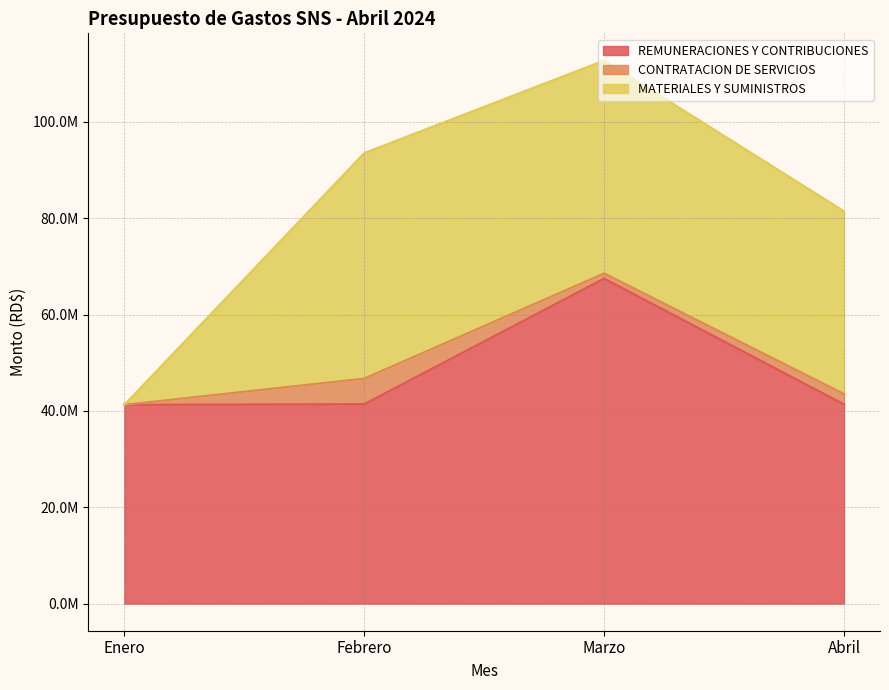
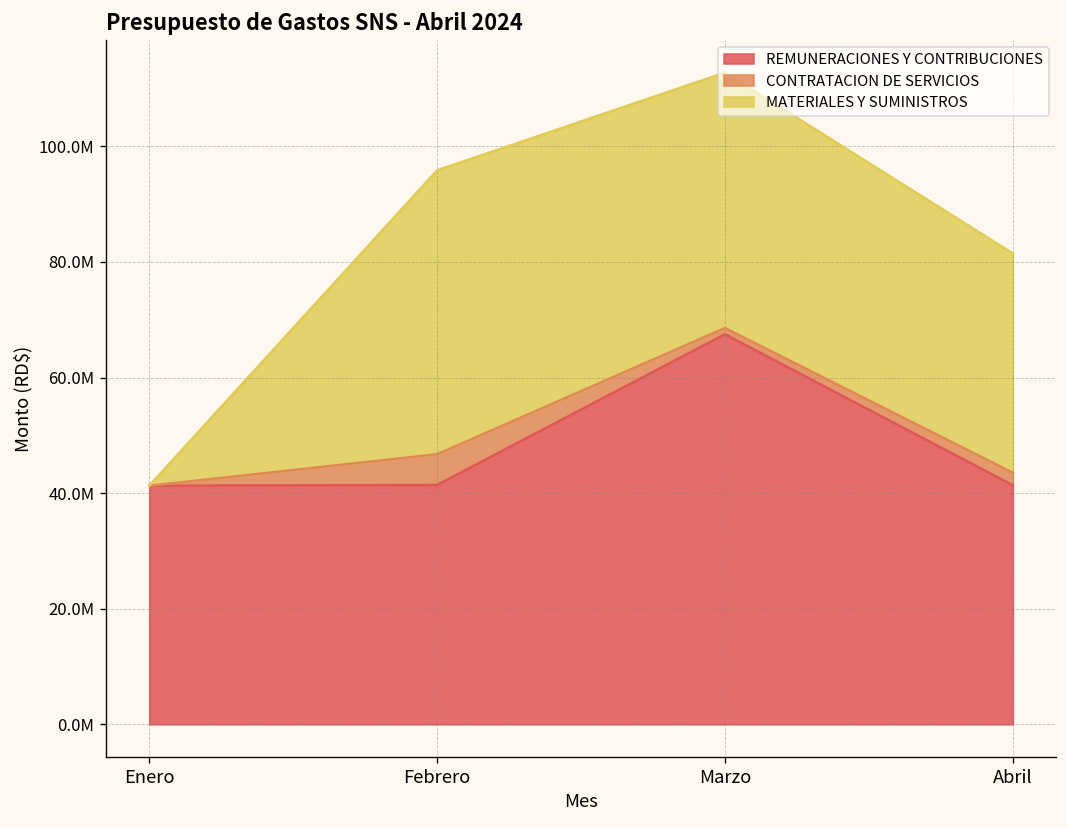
MATERIALES Y SUMINISTROS, Febrero: 47000000 -> 49000000
